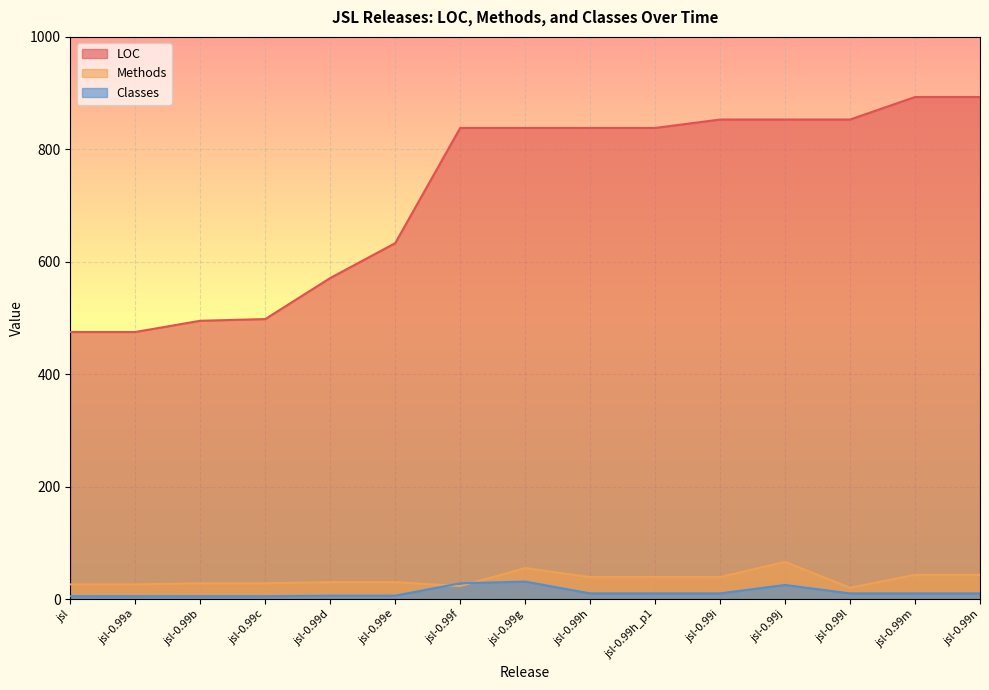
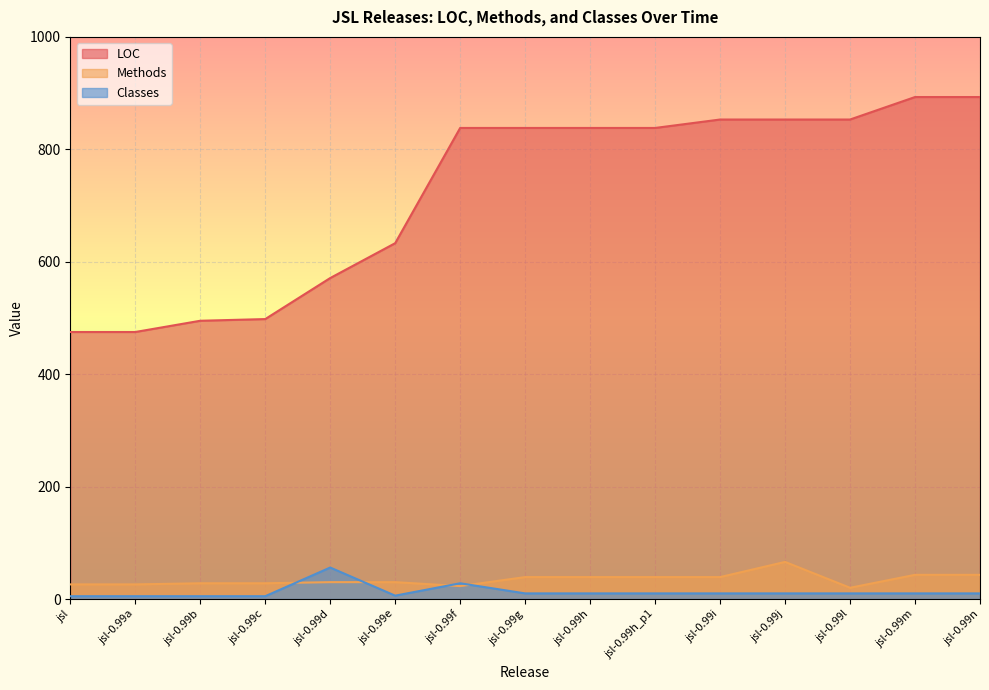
Classes, jsl-0.99d: 10 -> 60
Methods, jsl-0.99g: 60 -> 40
Classes, jsl-0.99g: 30 -> 10
Classes, jsl-0.99j: 30 -> 10
